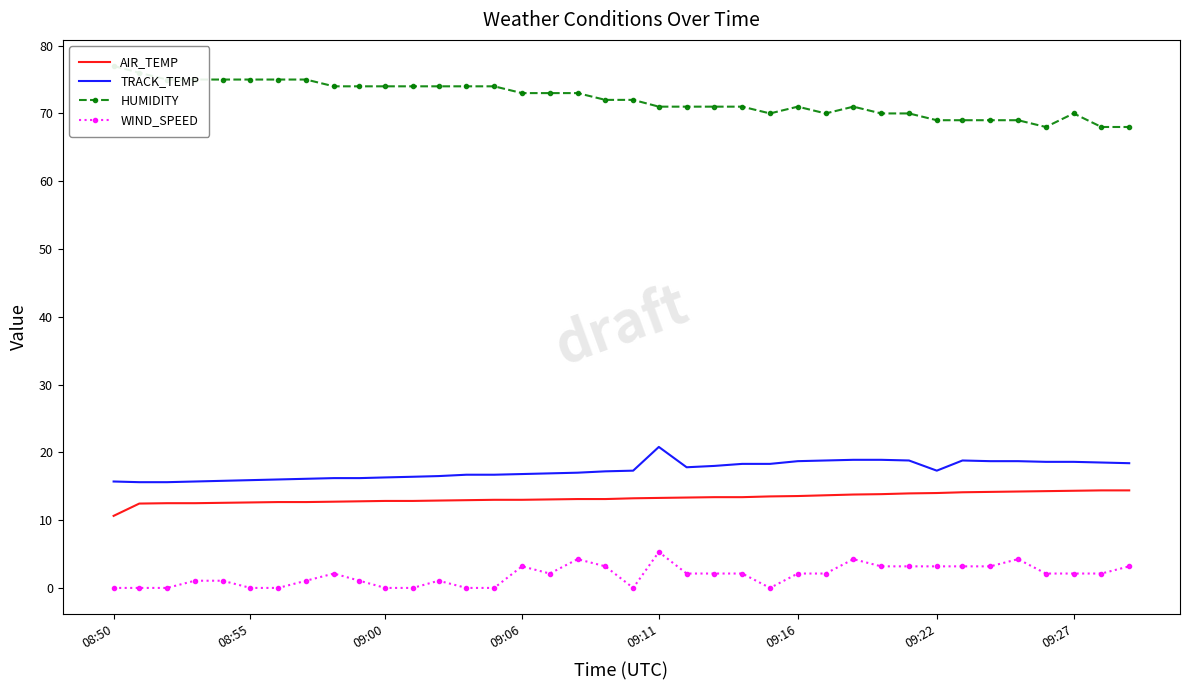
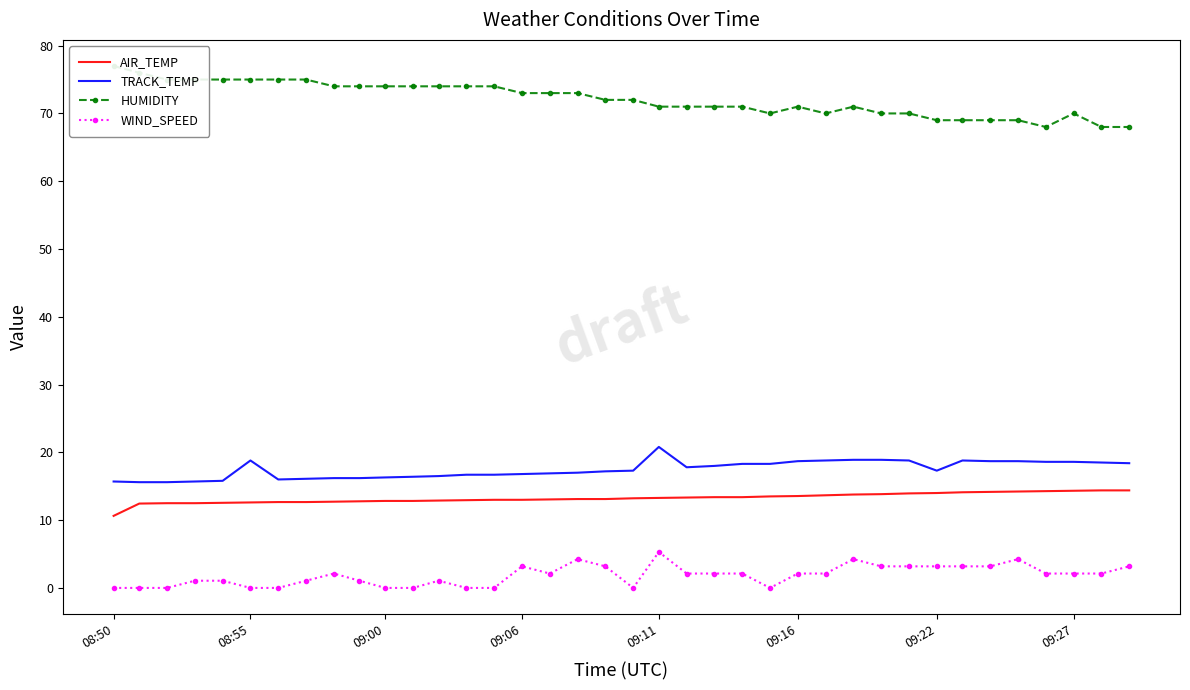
TRACK_TEMP, 08:55: 16 -> 19
